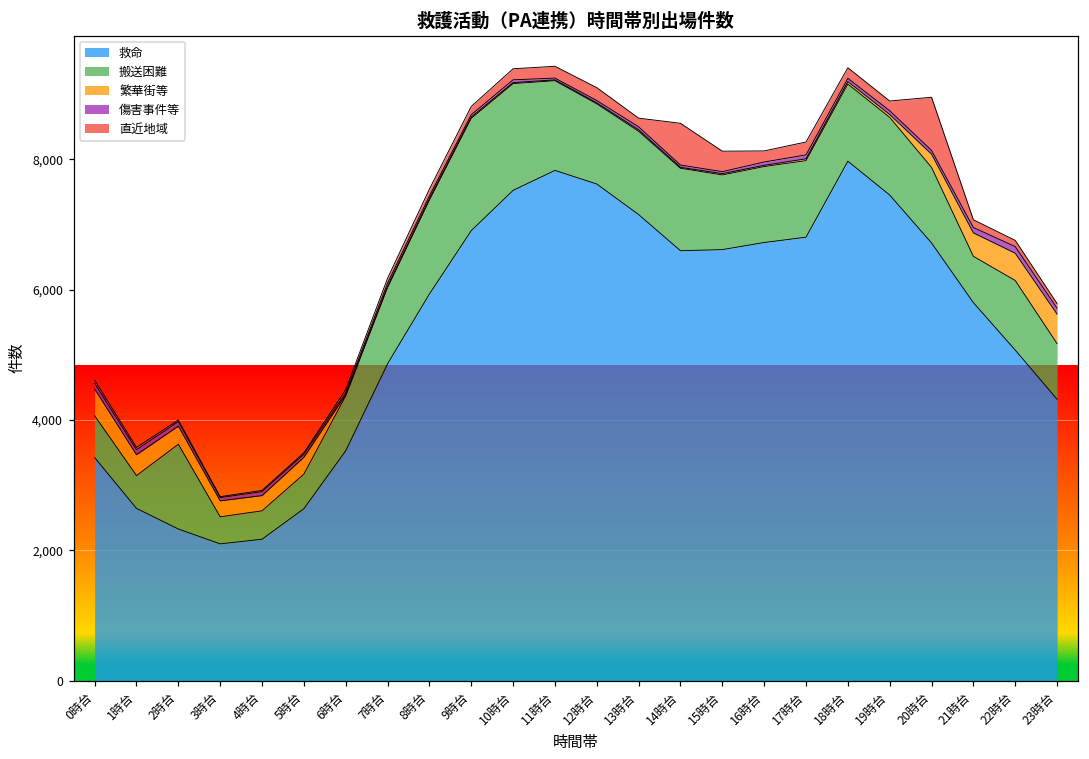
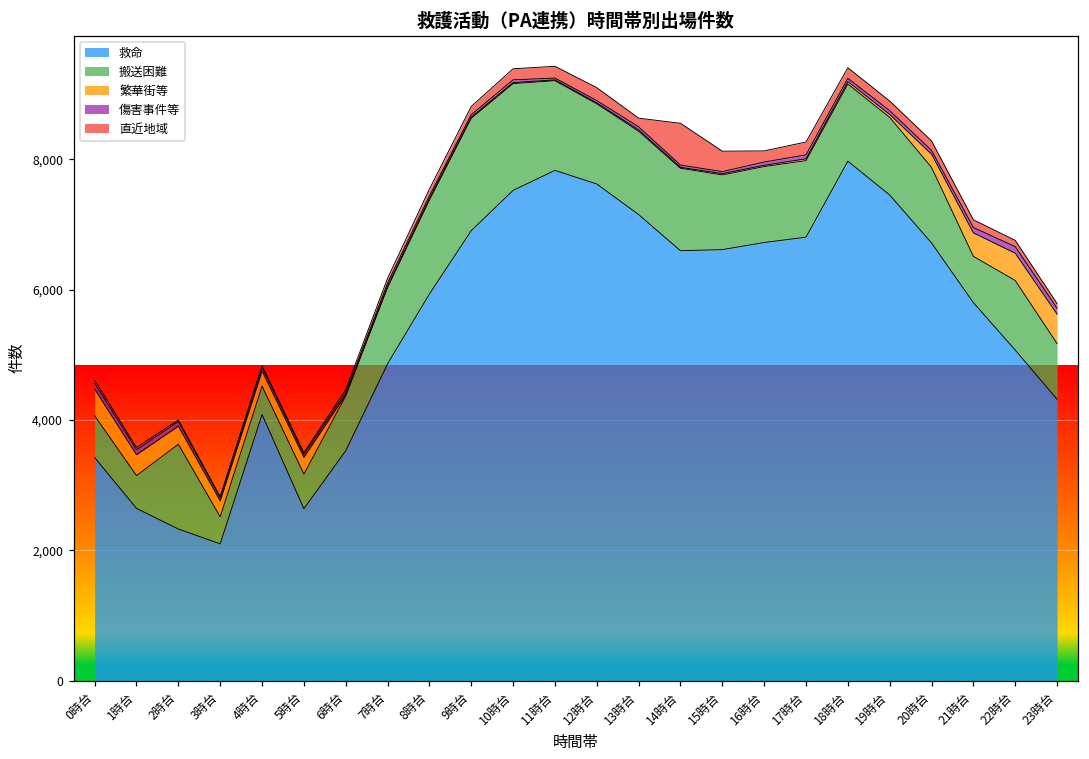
救命, 4時台: 2,200 -> 4,100
直近地域, 20時台: 800 -> 100
